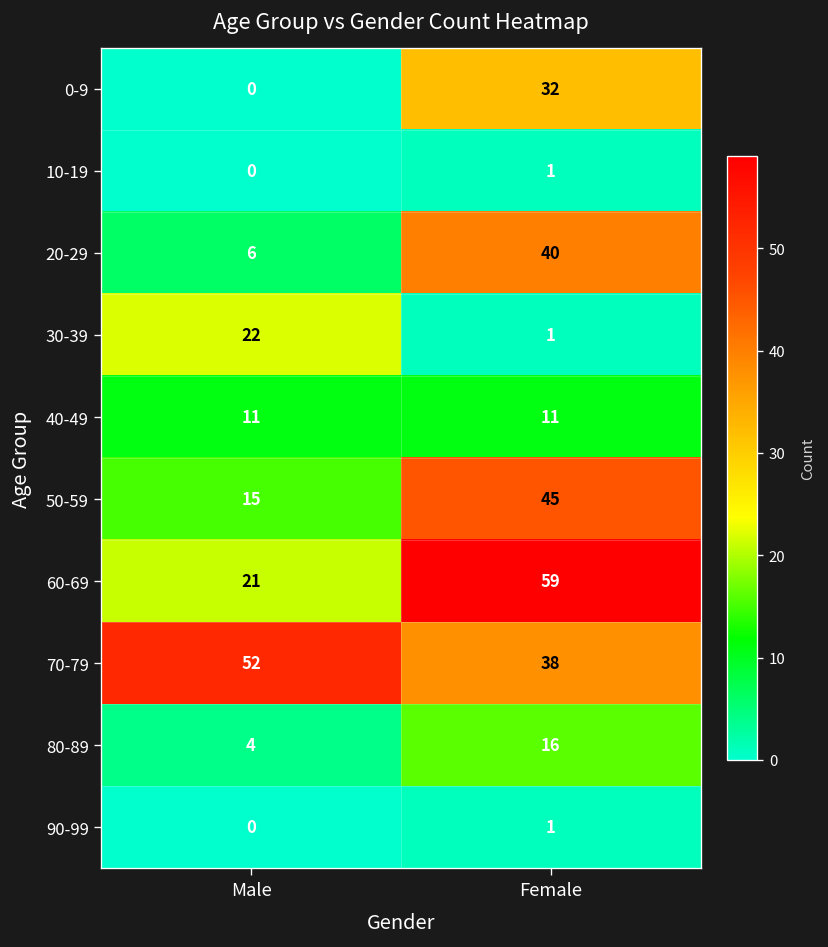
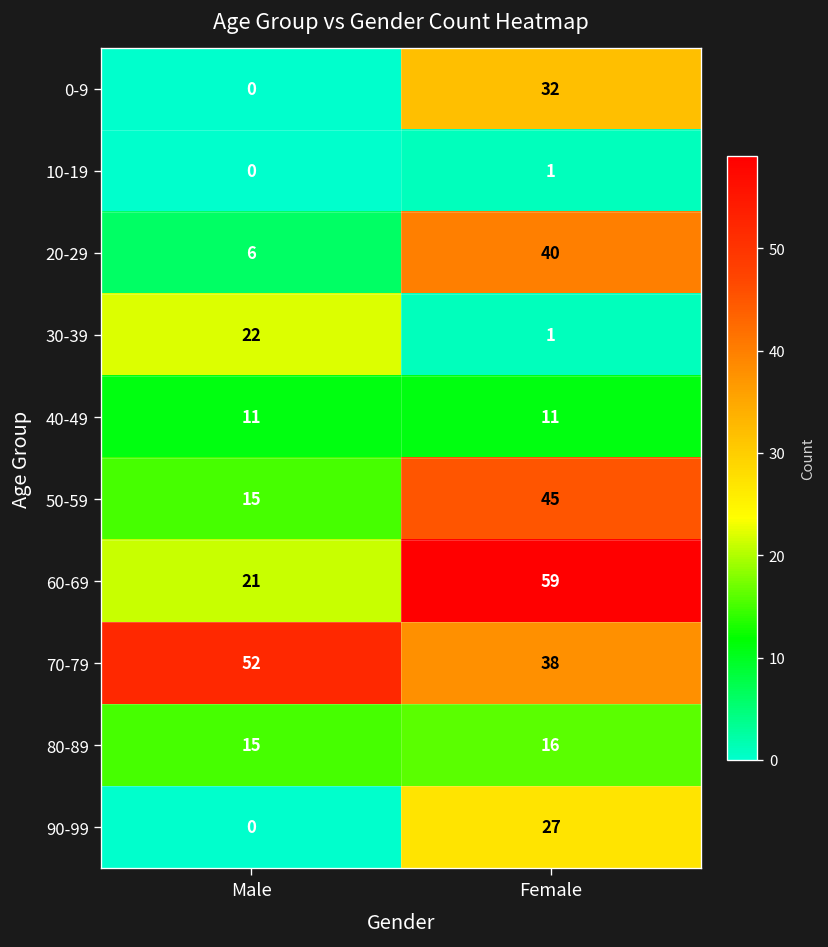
80-89, Male: 4 -> 15
90-99, Female: 1 -> 27
